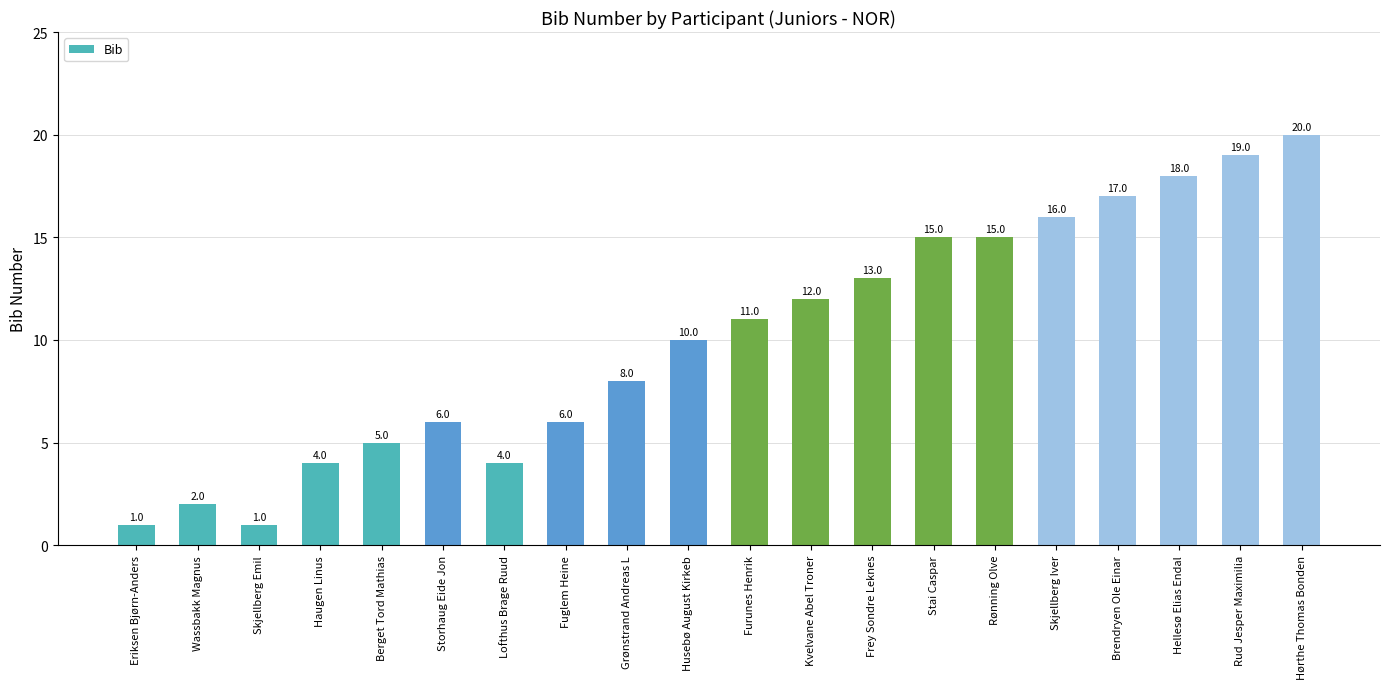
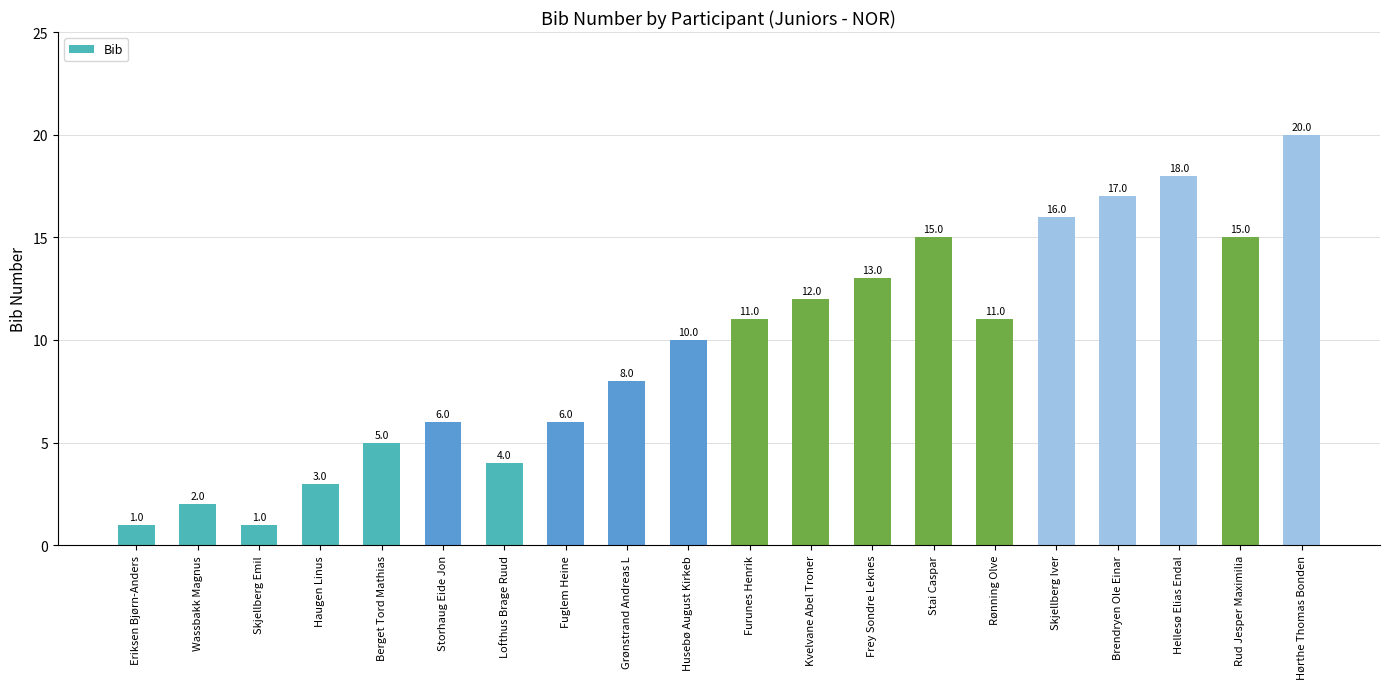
Haugen Linus: 4.0 -> 3.0
Rønning Olve: 15.0 -> 11.0
Rud Jesper Maximilia: 19.0 -> 15.0
